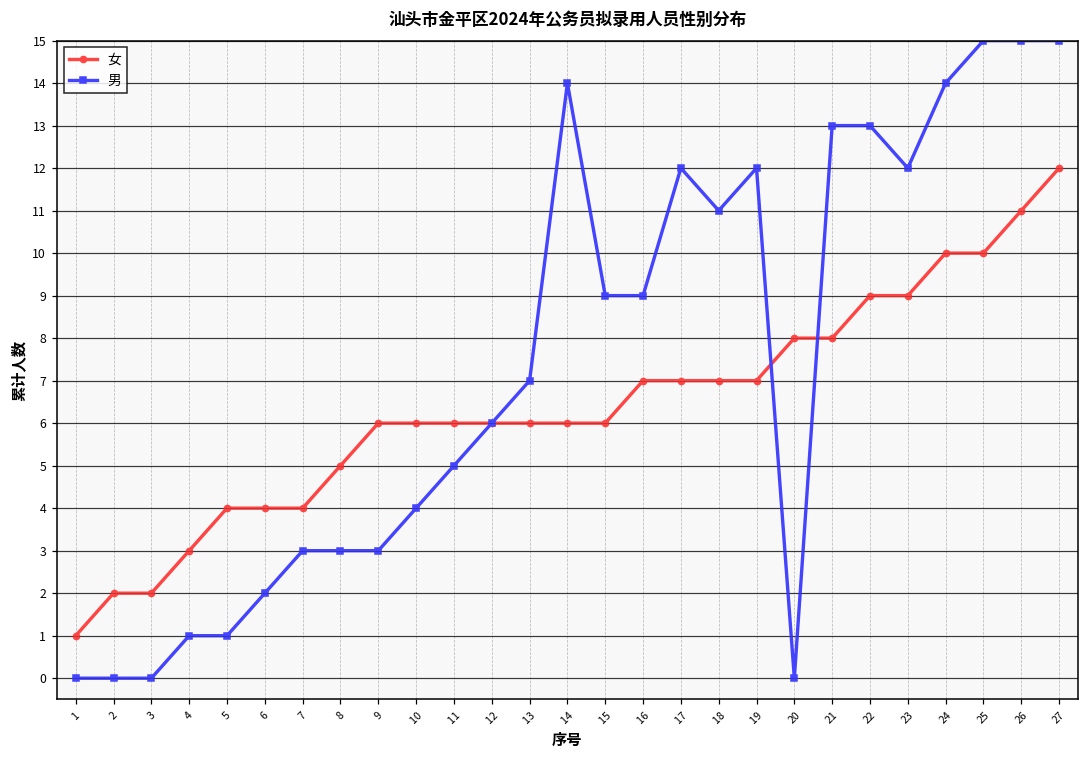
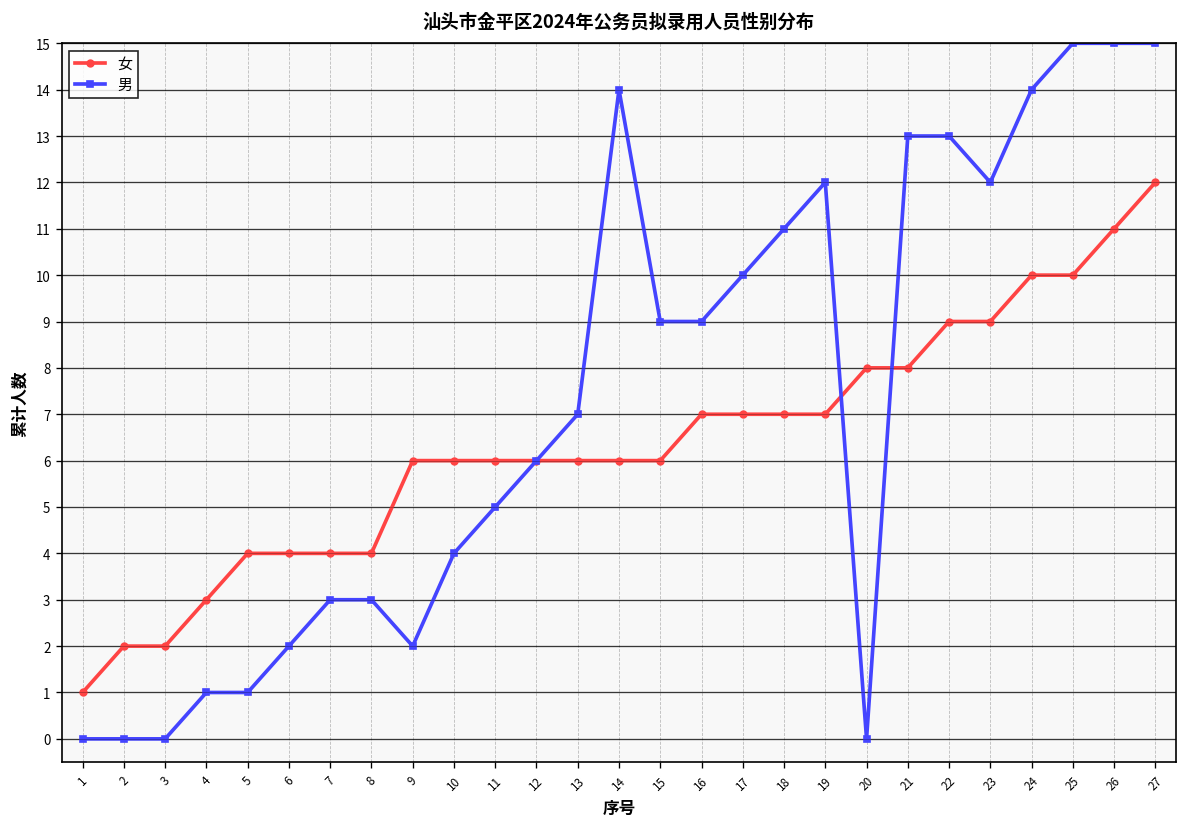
女, 8: 5 -> 4
男, 9: 3 -> 2
男, 17: 12 -> 10
